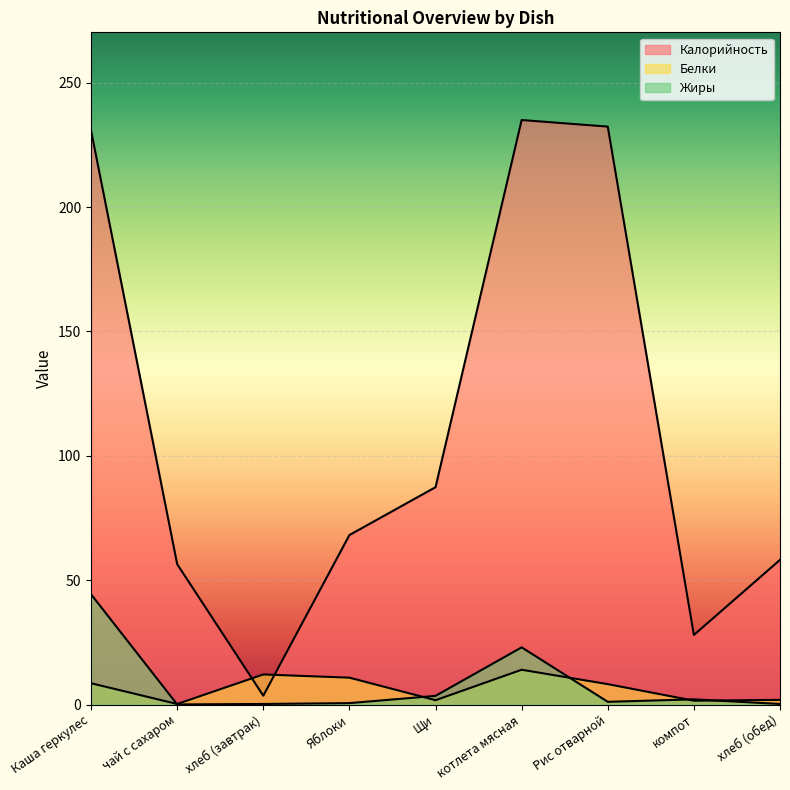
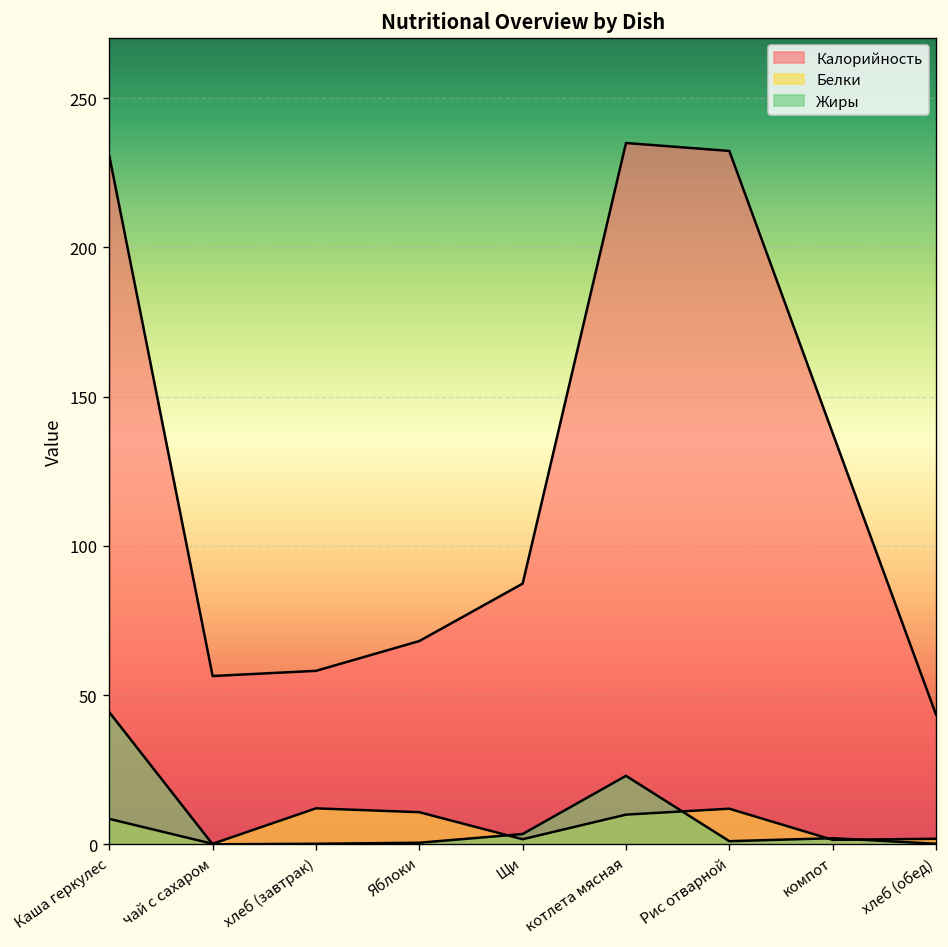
Калорийность, хлеб (завтрак): 4 -> 58
Белки, котлета мясная: 14 -> 10
Белки, Рис отварной: 8 -> 12
Калорийность, компот: 28 -> 138
Калорийность, хлеб (обед): 58 -> 44
